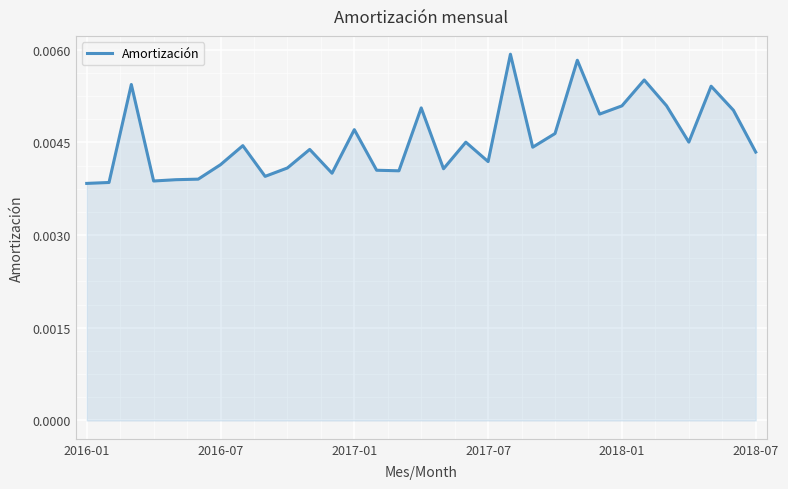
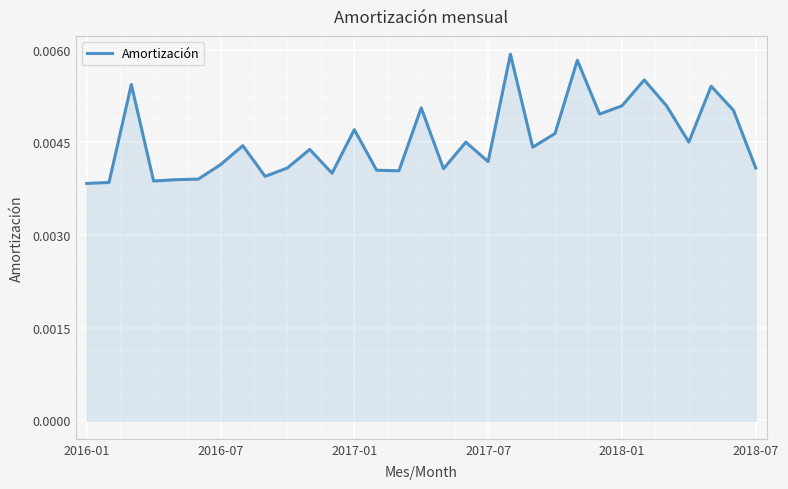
2018-07: 0.0043 -> 0.0041
